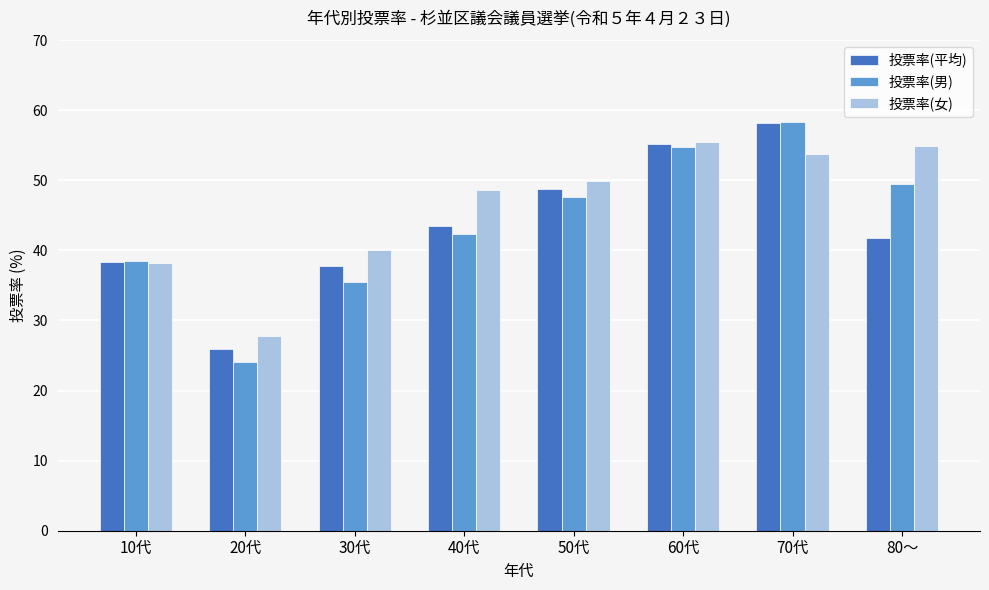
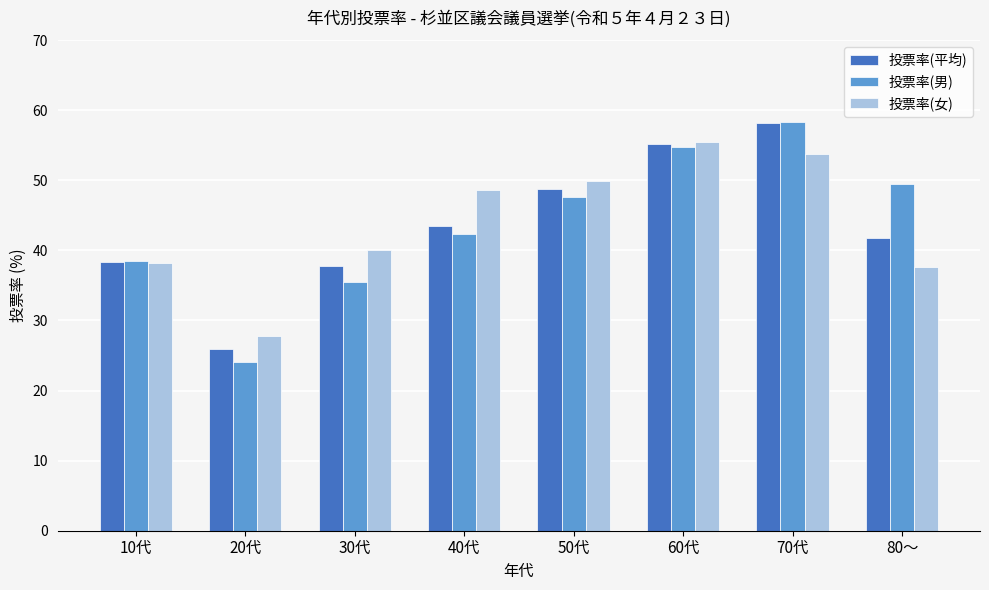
投票率(女), 80～: 55 -> 38
